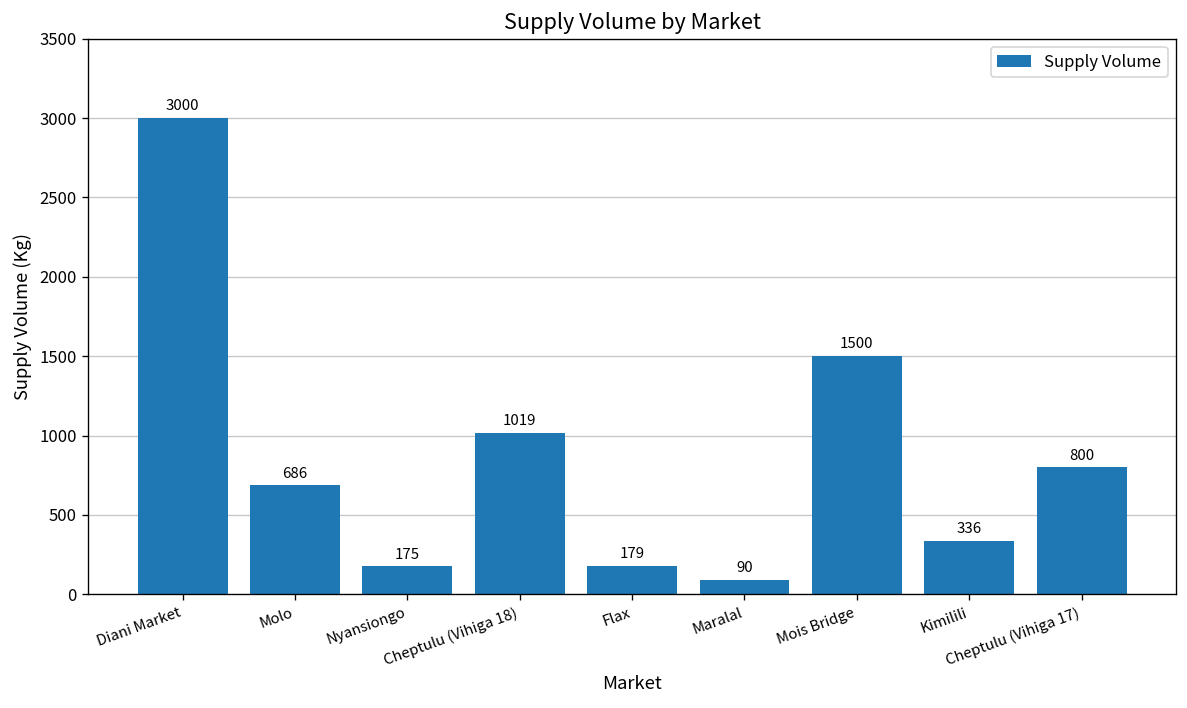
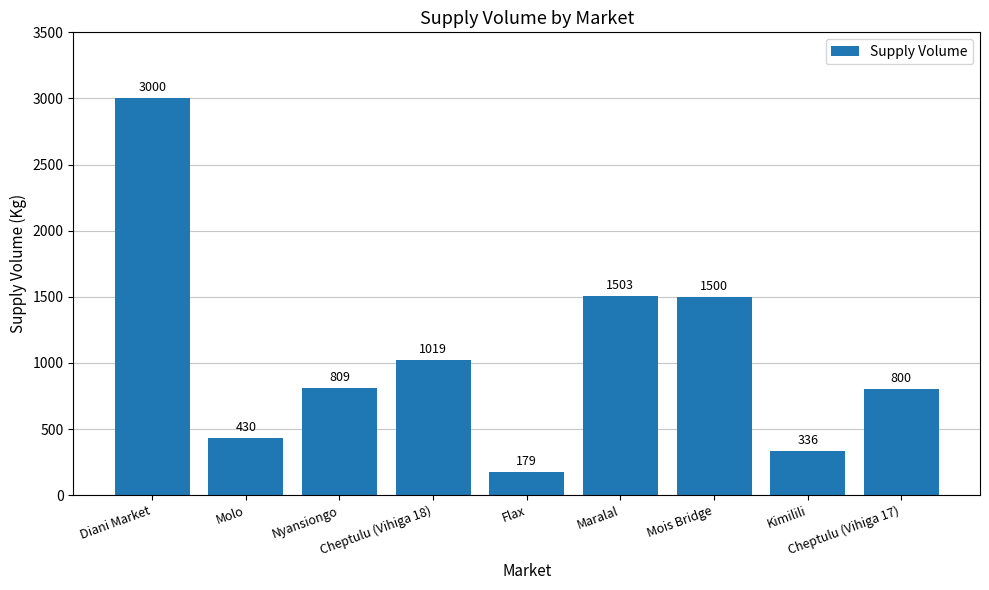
Molo: 686 -> 430
Nyansiongo: 175 -> 809
Maralal: 90 -> 1503
